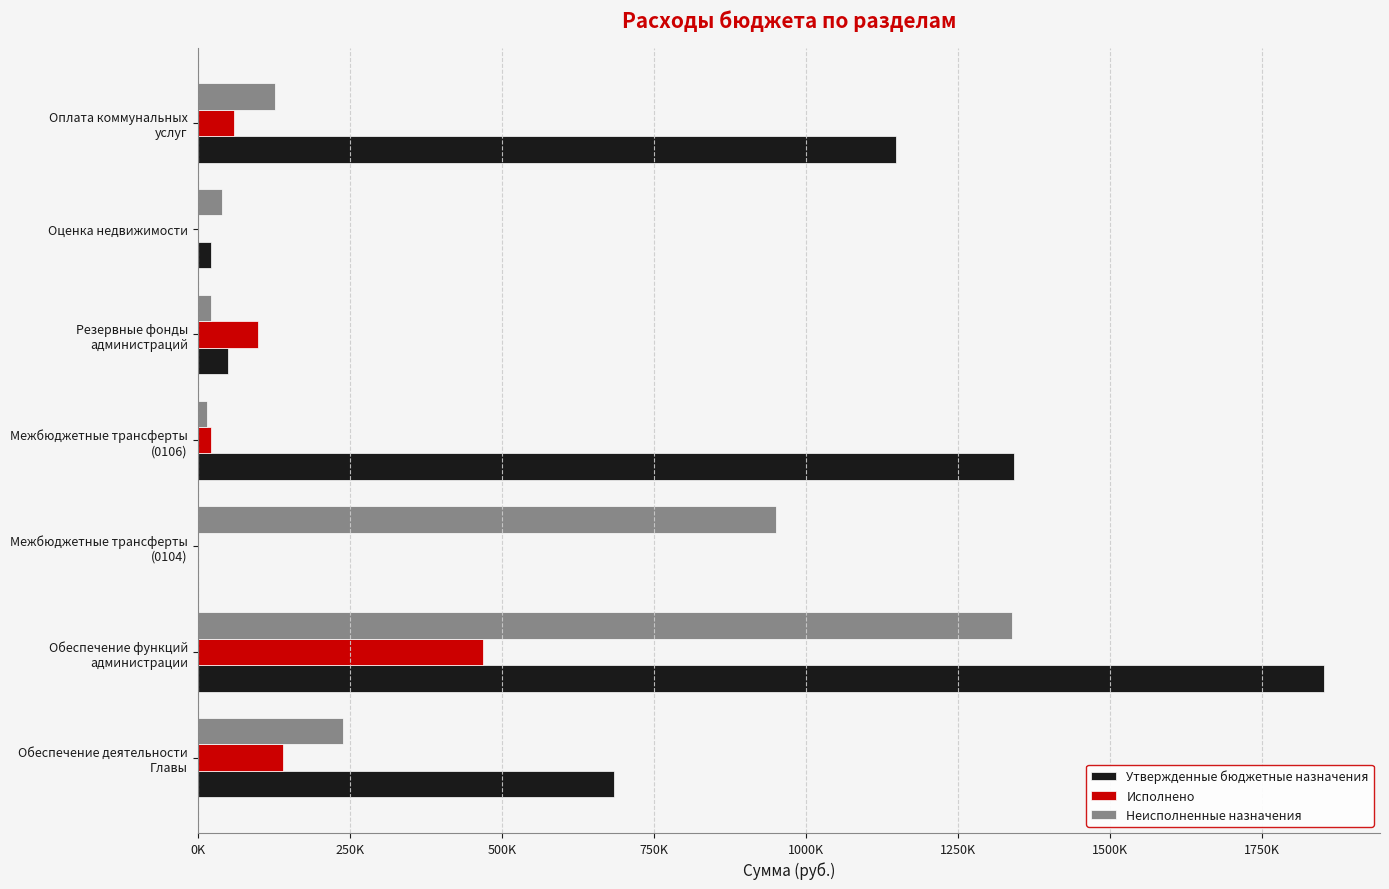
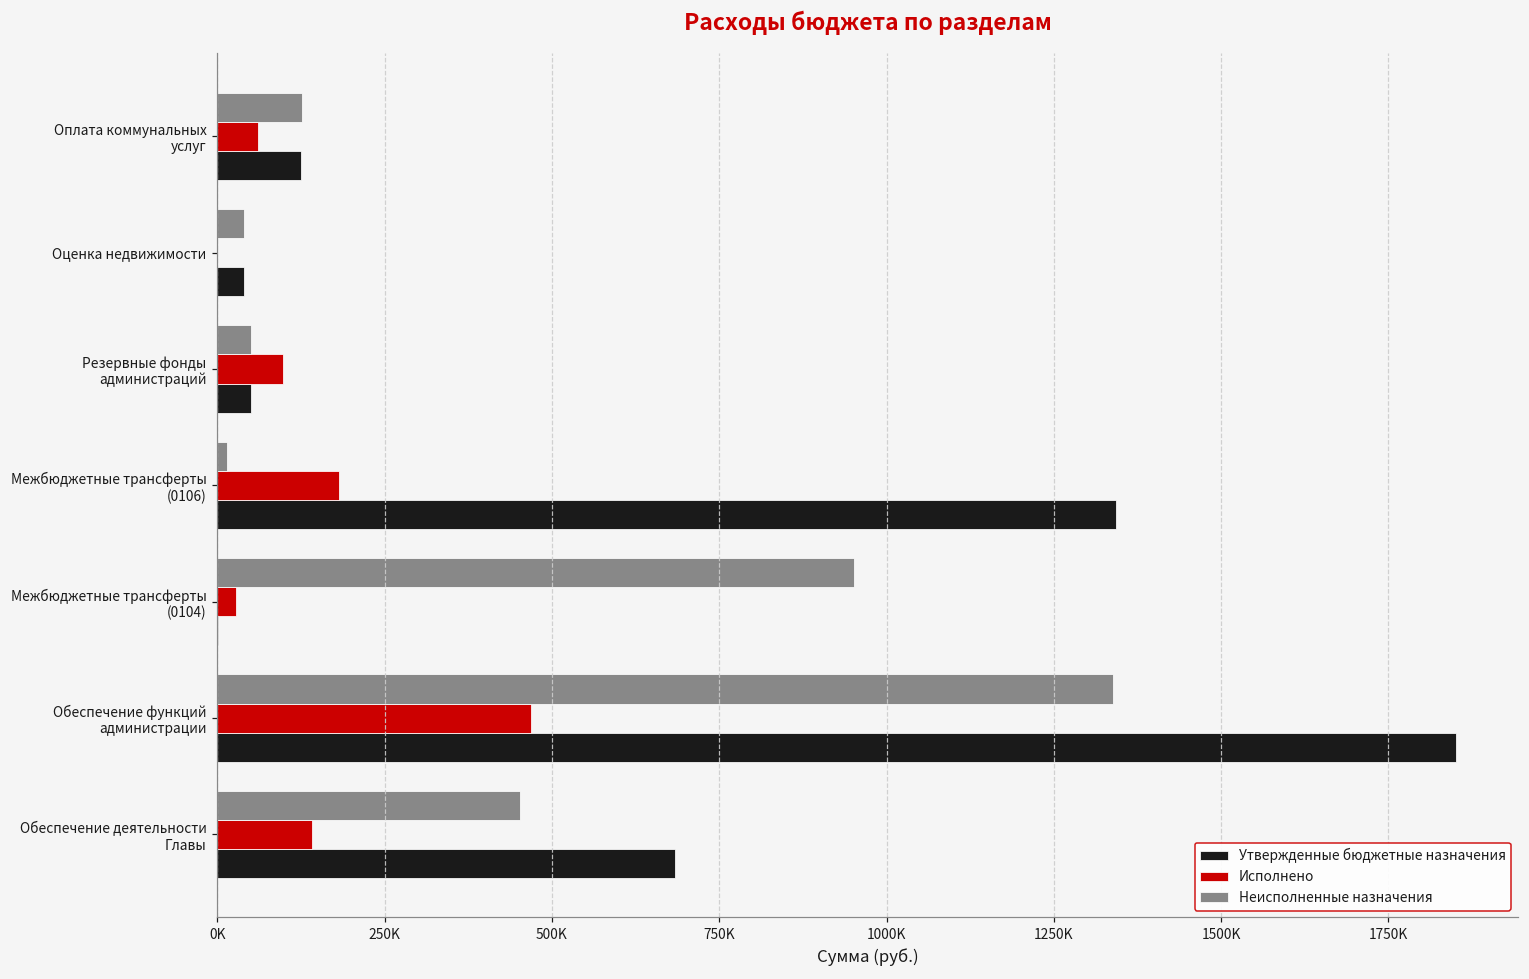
Утвержденные бюджетные назначения, Оплата коммунальных услуг: 1150000 -> 130000
Утвержденные бюджетные назначения, Оценка недвижимости: 20000 -> 40000
Неисполненные назначения, Резервные фонды администраций: 20000 -> 50000
Исполнено, Межбюджетные трансферты (0106): 20000 -> 180000
Исполнено, Межбюджетные трансферты (0104): 0 -> 30000
Неисполненные назначения, Обеспечение деятельности Главы: 240000 -> 450000
